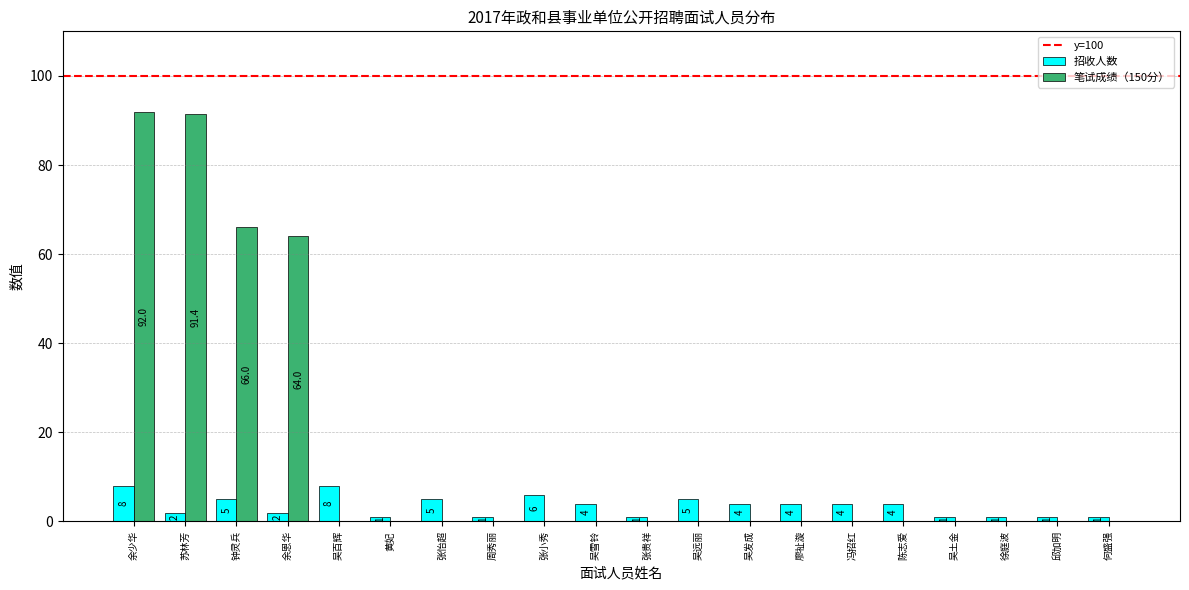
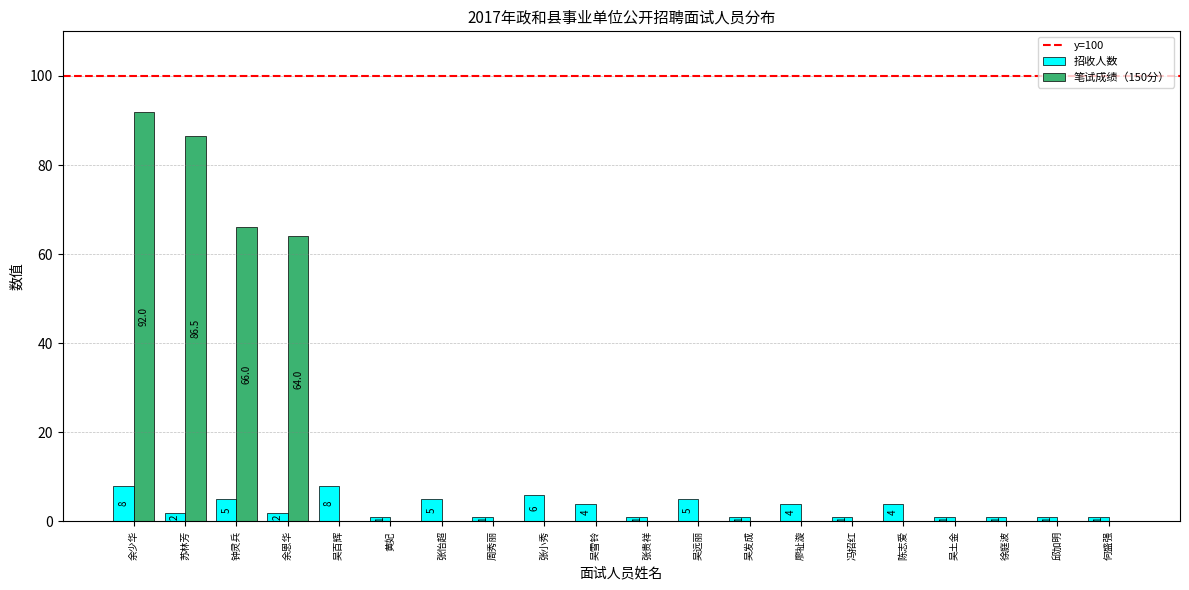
笔试成绩（150分）, 苏林芳: 91.4 -> 86.5
招收人数, 吴发成: 4 -> 1
招收人数, 冯招红: 4 -> 1
